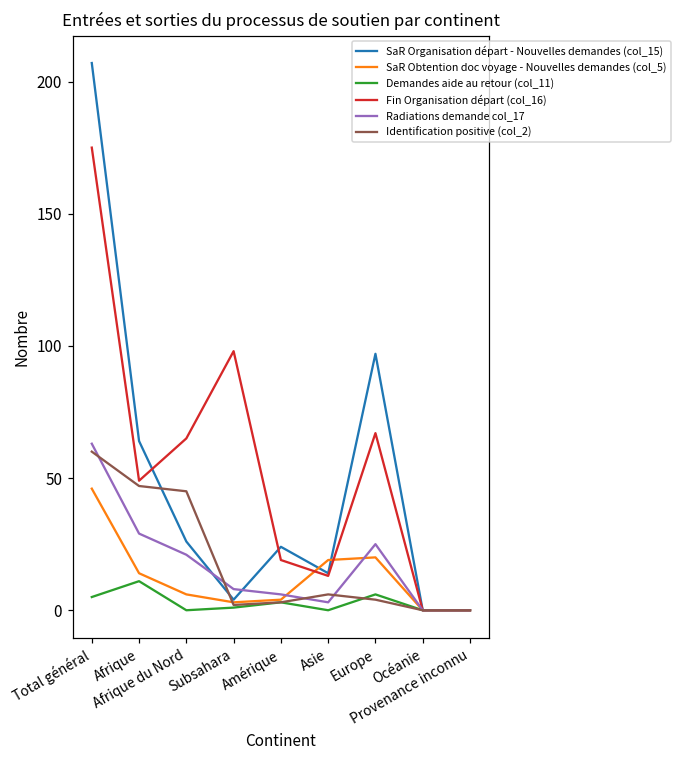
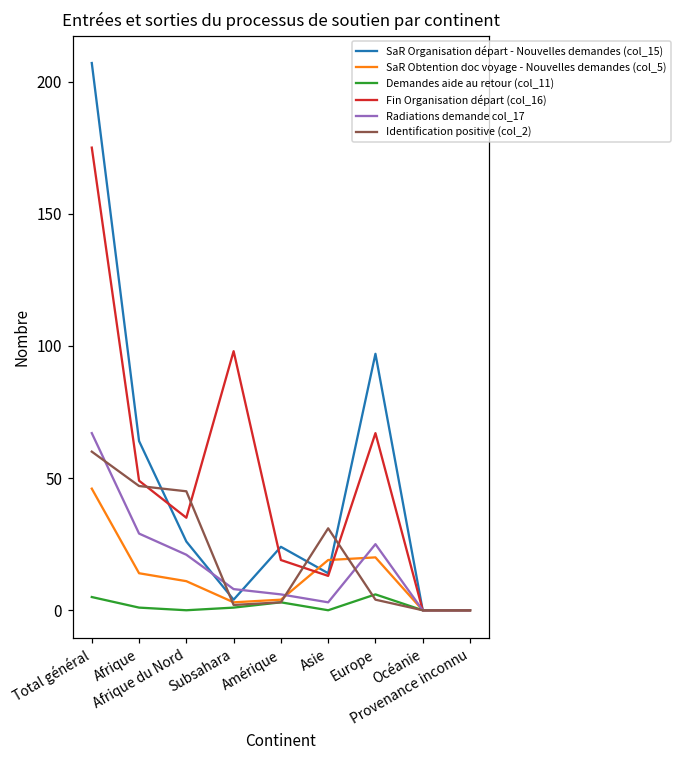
Radiations demande col_17, Total général: 63 -> 67
Demandes aide au retour (col_11), Afrique: 11 -> 1
SaR Obtention doc voyage - Nouvelles demandes (col_5), Afrique du Nord: 6 -> 11
Fin Organisation départ (col_16), Afrique du Nord: 65 -> 35
Identification positive (col_2), Asie: 6 -> 31
